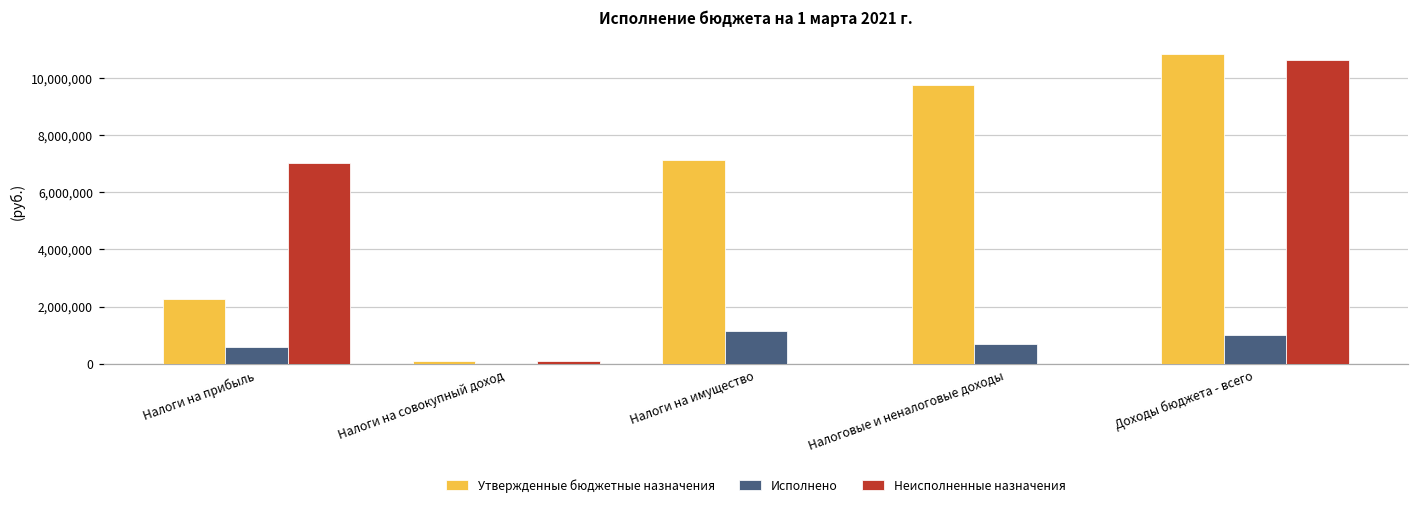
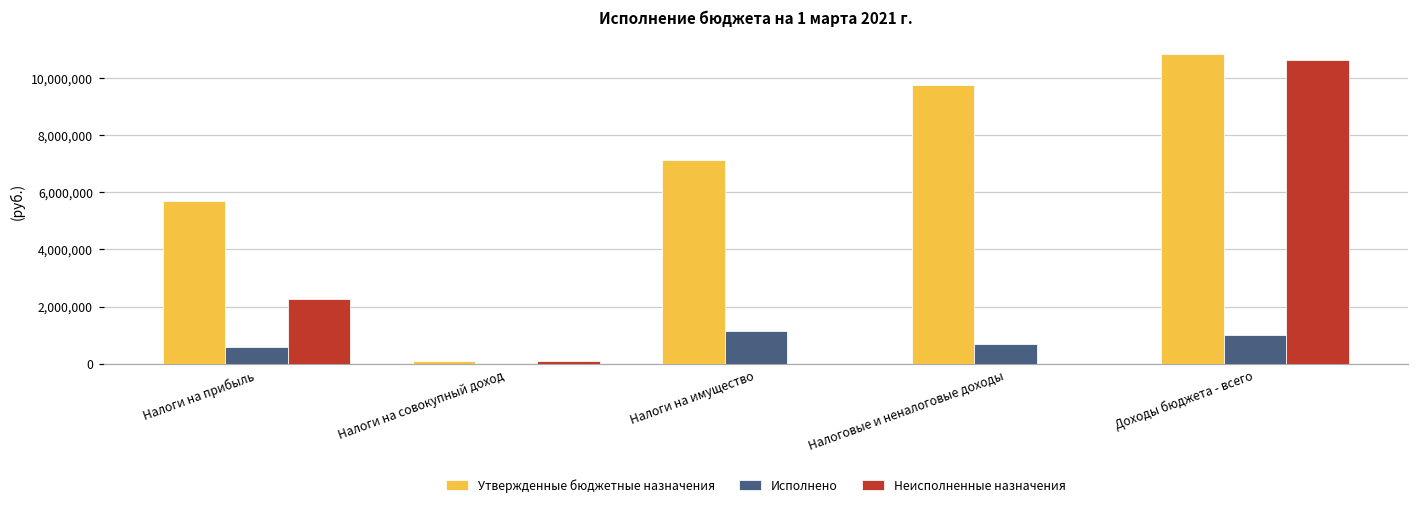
Утвержденные бюджетные назначения, Налоги на прибыль: 2,300,000 -> 5,700,000
Неисполненные назначения, Налоги на прибыль: 7,000,000 -> 2,300,000
